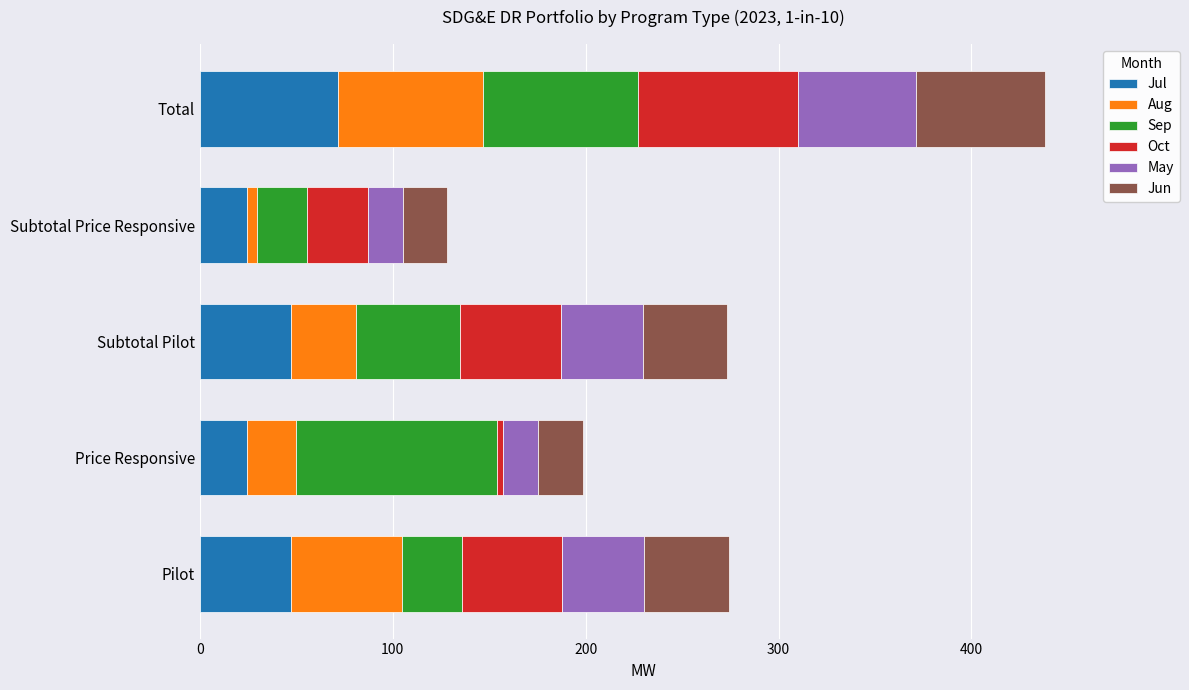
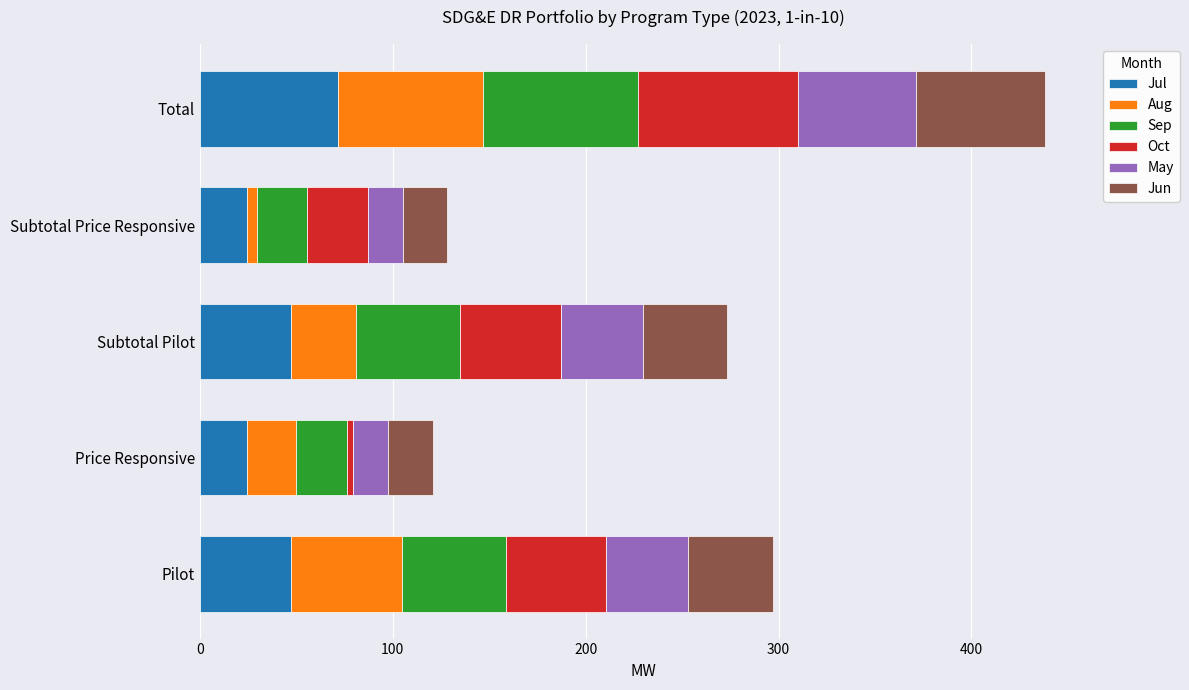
Sep, Price Responsive: 104 -> 26
Sep, Pilot: 31 -> 54
